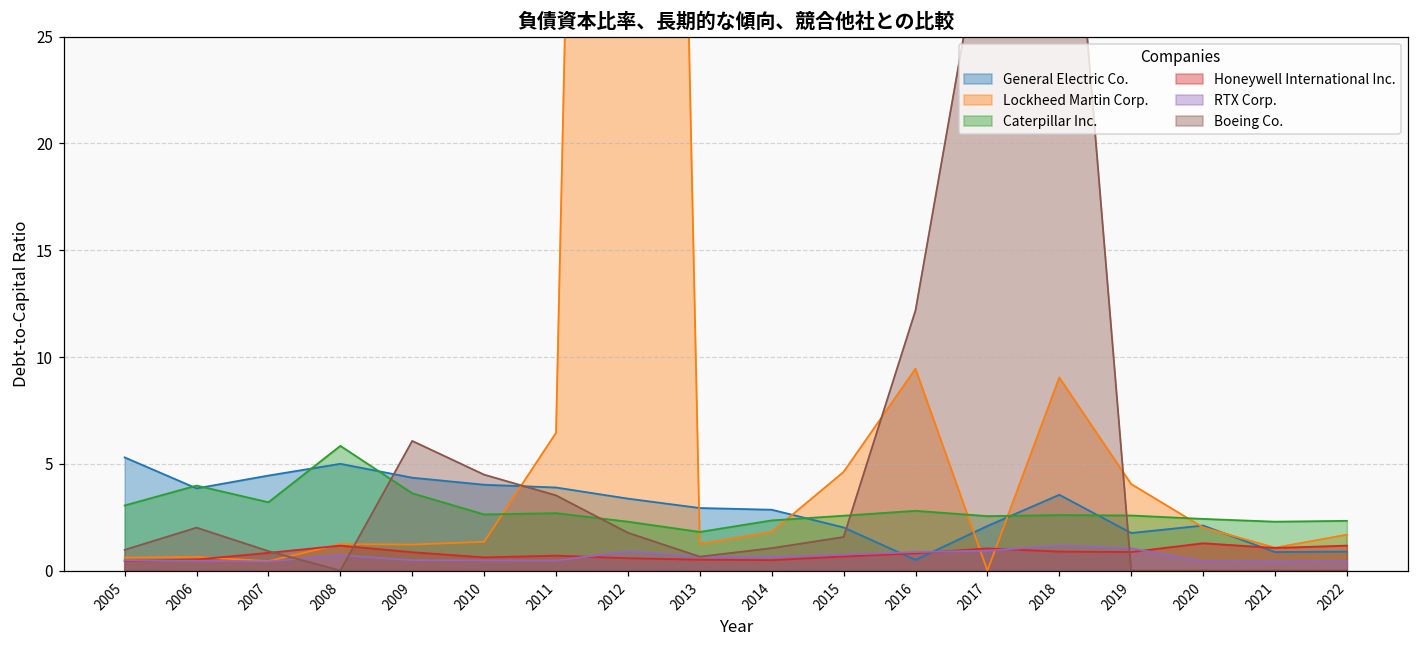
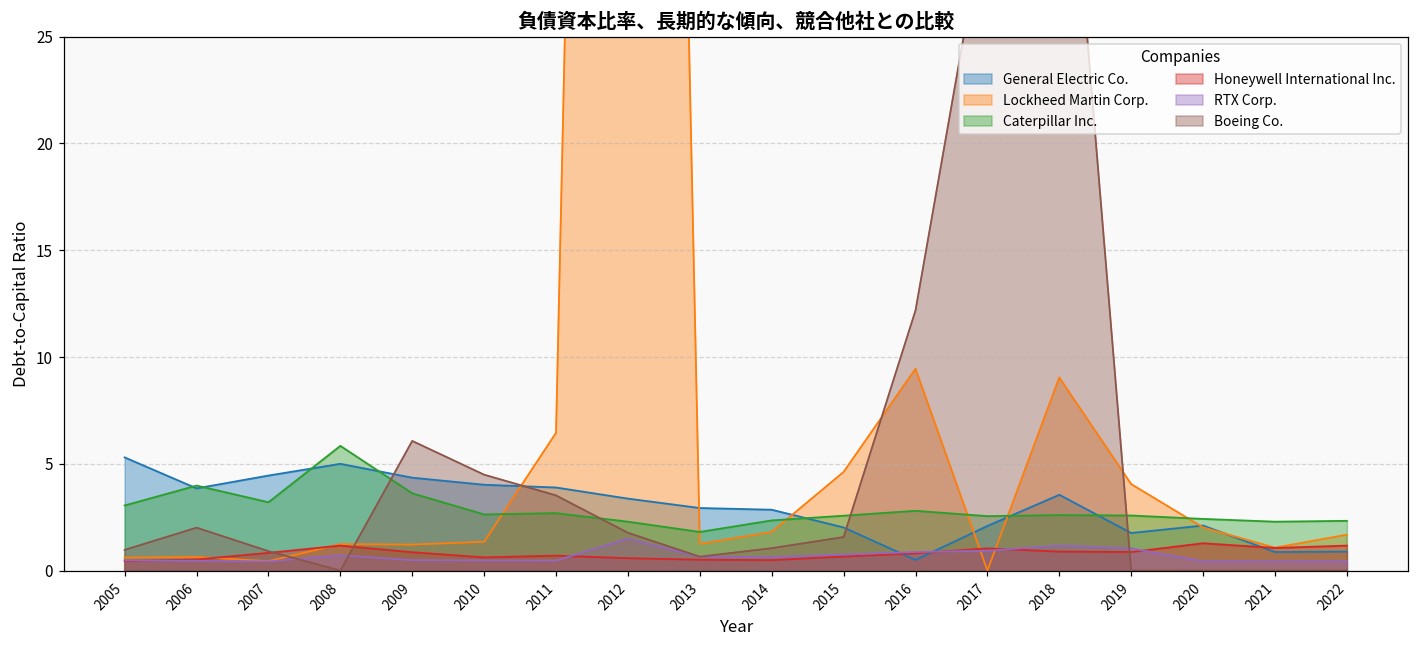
RTX Corp., 2012: 0.9 -> 1.5
